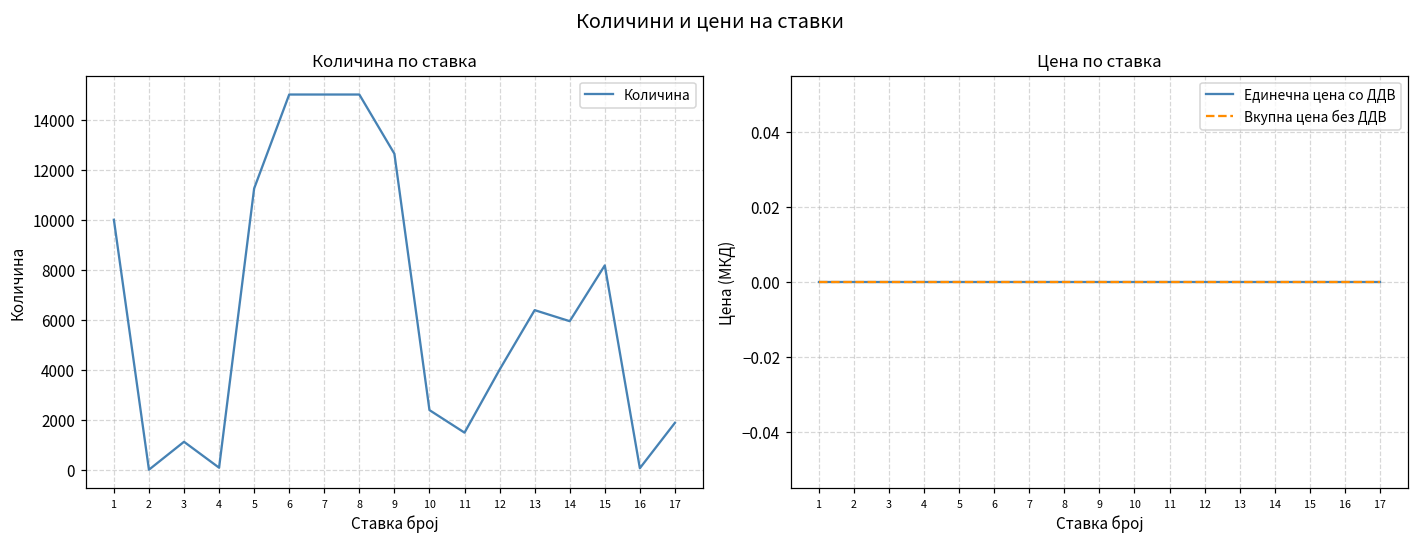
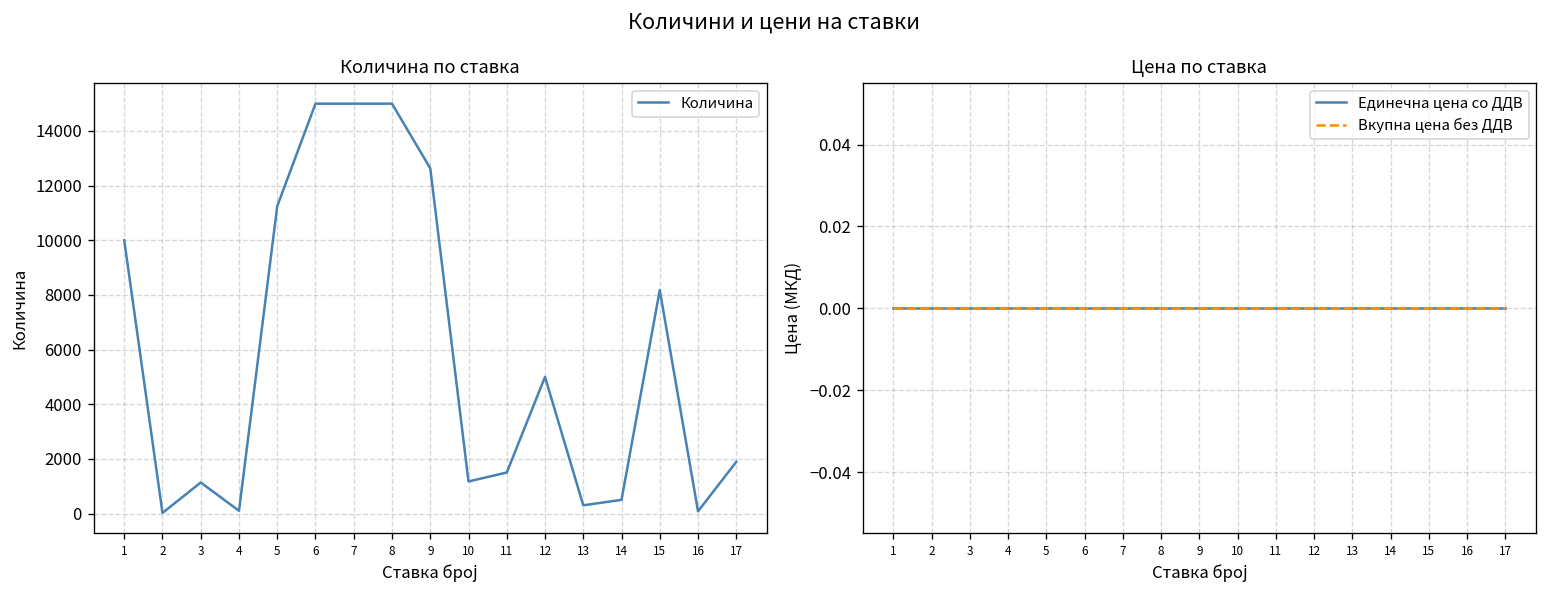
Количина по ставка, 10: 2400 -> 1200
Количина по ставка, 12: 4000 -> 5000
Количина по ставка, 13: 6400 -> 300
Количина по ставка, 14: 6000 -> 500
